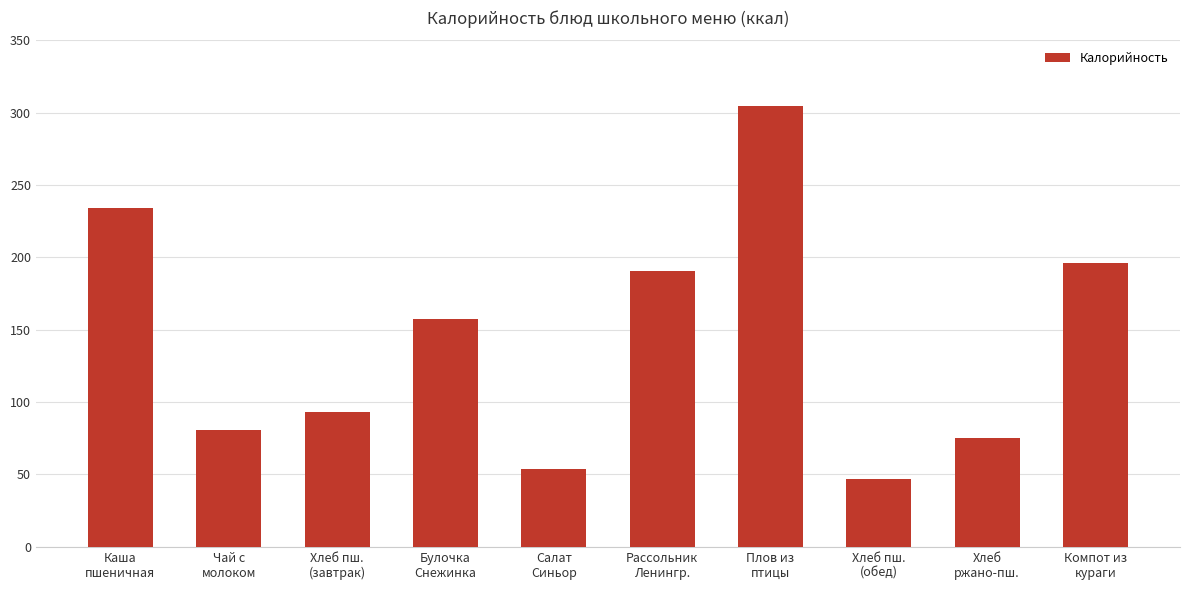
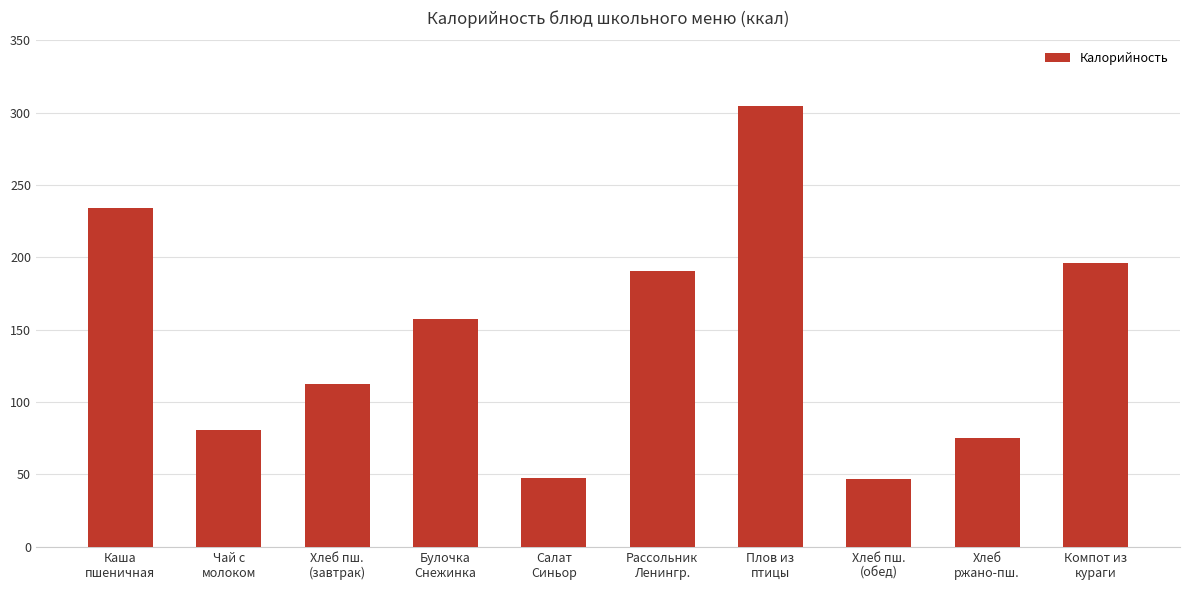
Хлеб пш. (завтрак): 94 -> 113
Салат Синьор: 54 -> 48
